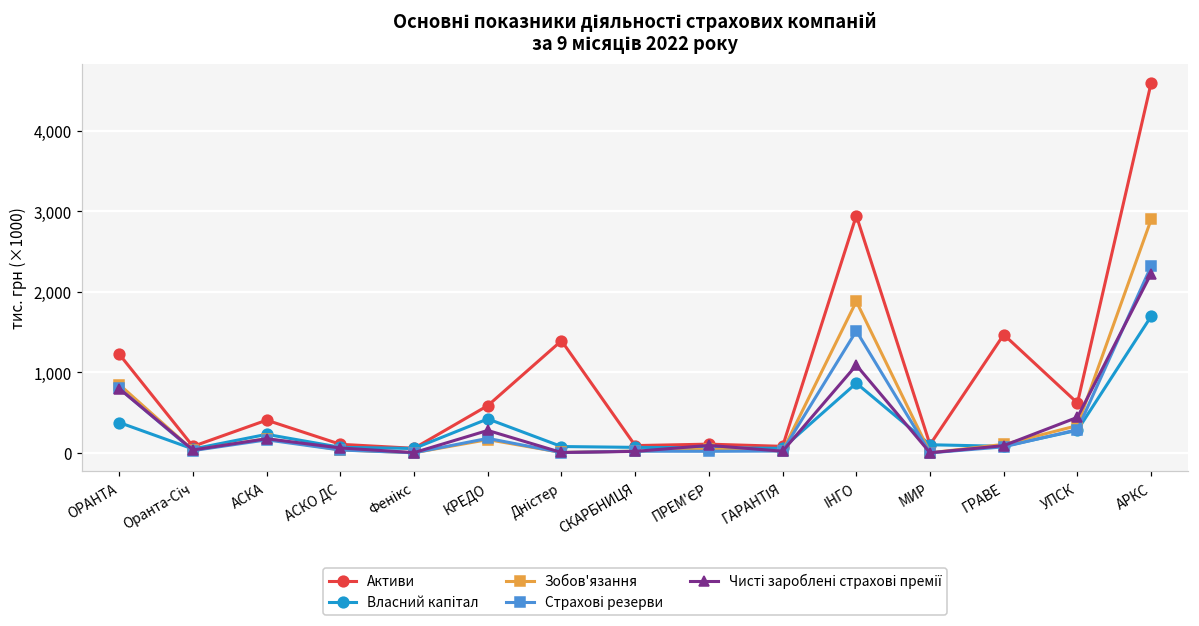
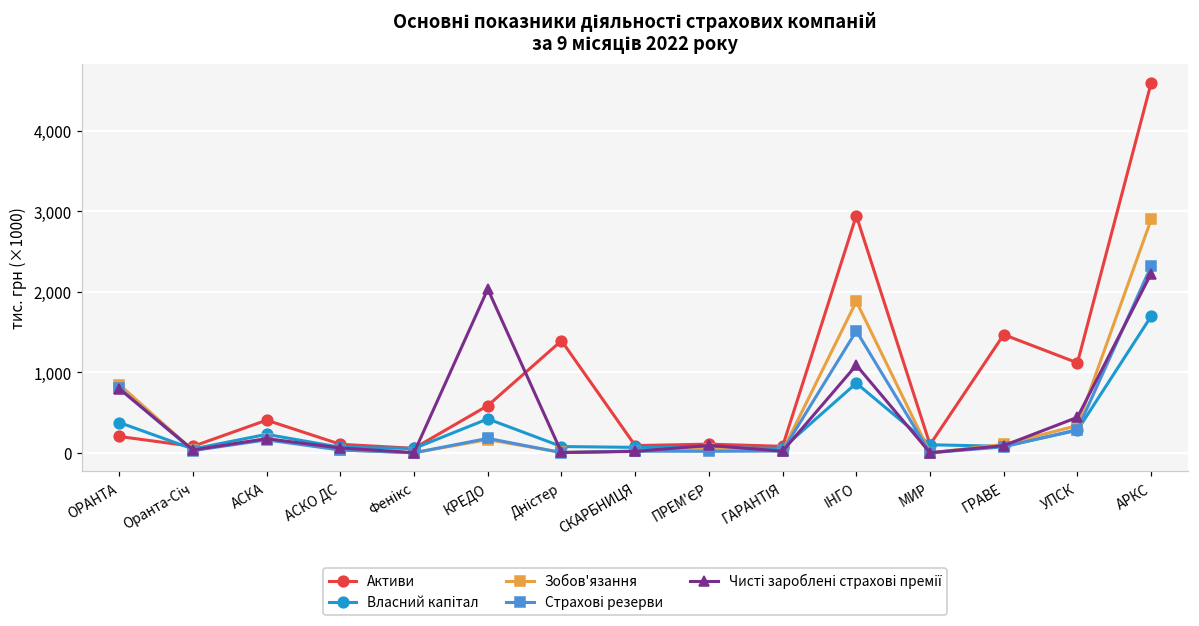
Активи, ОРАНТА: 1,200 -> 200
Чисті зароблені страхові премії, КРЕДО: 300 -> 2,000
Активи, УПСК: 600 -> 1,100
